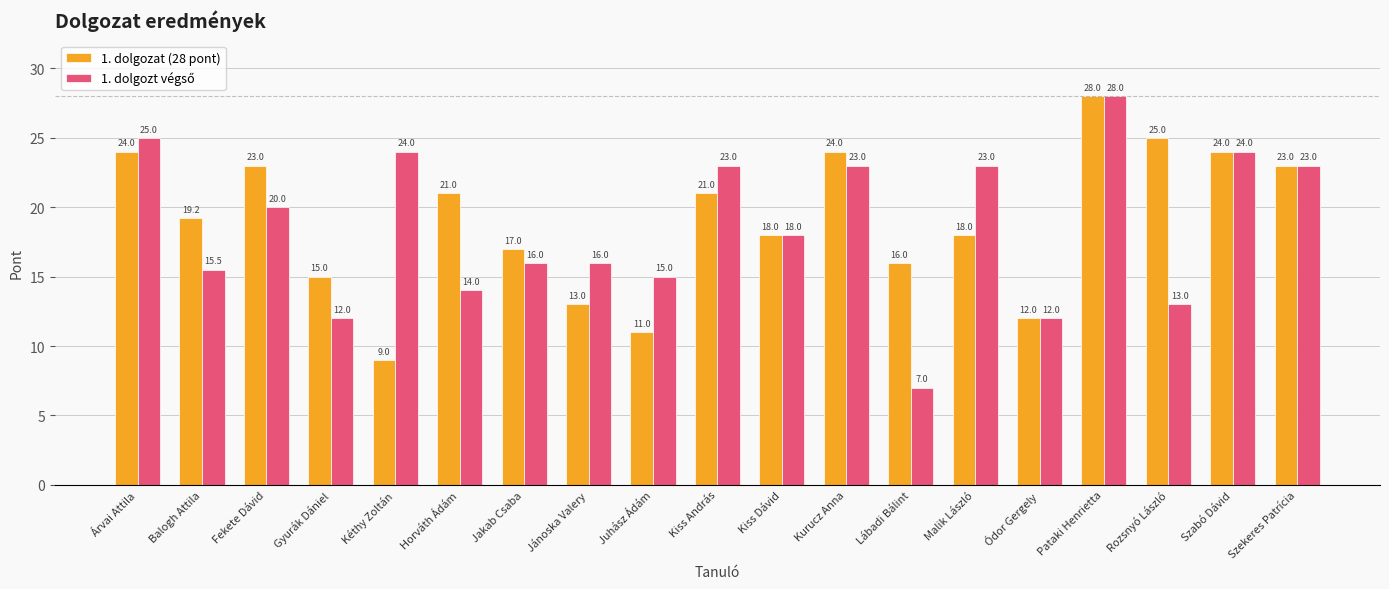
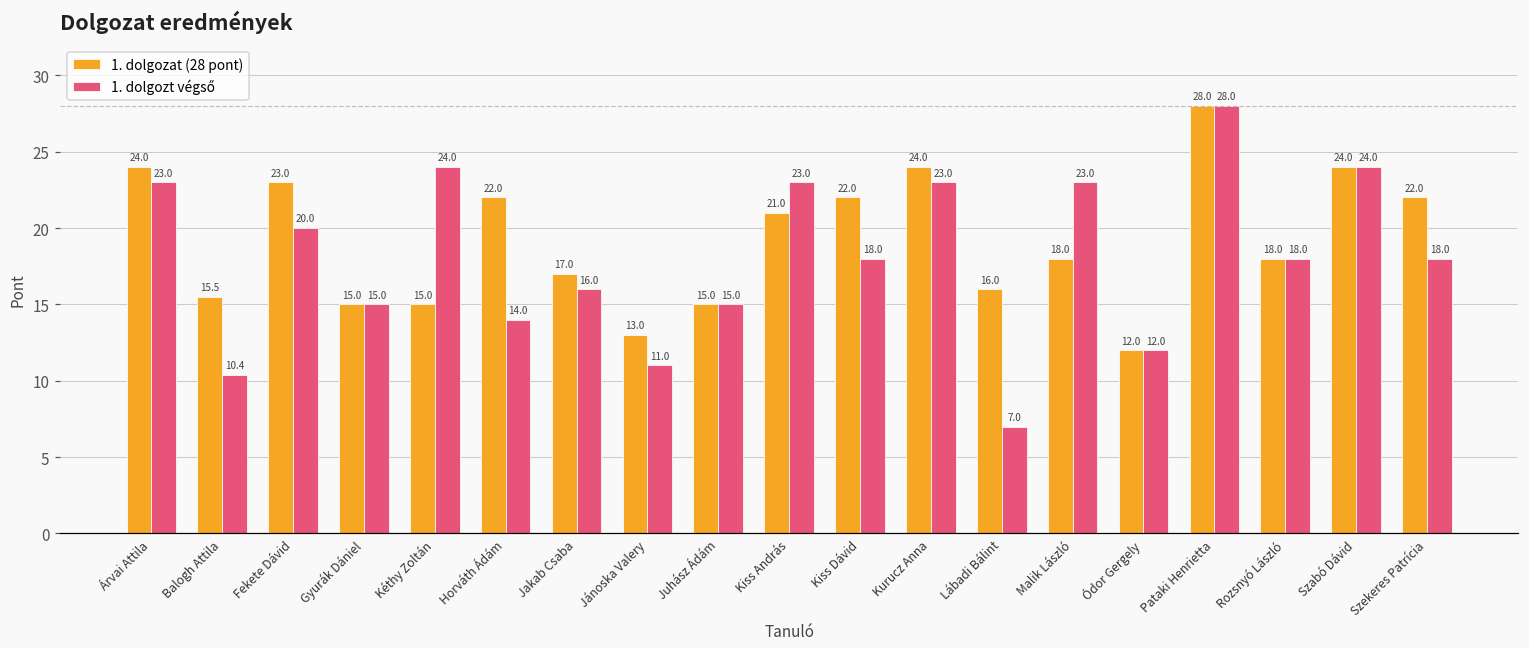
1. dolgozt végső, Árvai Attila: 25.0 -> 23.0
1. dolgozat (28 pont), Balogh Attila: 19.2 -> 15.5
1. dolgozt végső, Balogh Attila: 15.5 -> 10.4
1. dolgozt végső, Gyurák Dániel: 12.0 -> 15.0
1. dolgozat (28 pont), Kéthy Zoltán: 9.0 -> 15.0
1. dolgozat (28 pont), Horváth Ádám: 21.0 -> 22.0
1. dolgozt végső, Jánoska Valery: 16.0 -> 11.0
1. dolgozat (28 pont), Juhász Ádám: 11.0 -> 15.0
1. dolgozat (28 pont), Kiss Dávid: 18.0 -> 22.0
1. dolgozat (28 pont), Rozsnyó László: 25.0 -> 18.0
1. dolgozt végső, Rozsnyó László: 13.0 -> 18.0
1. dolgozat (28 pont), Szekeres Patrícia: 23.0 -> 22.0
1. dolgozt végső, Szekeres Patrícia: 23.0 -> 18.0
